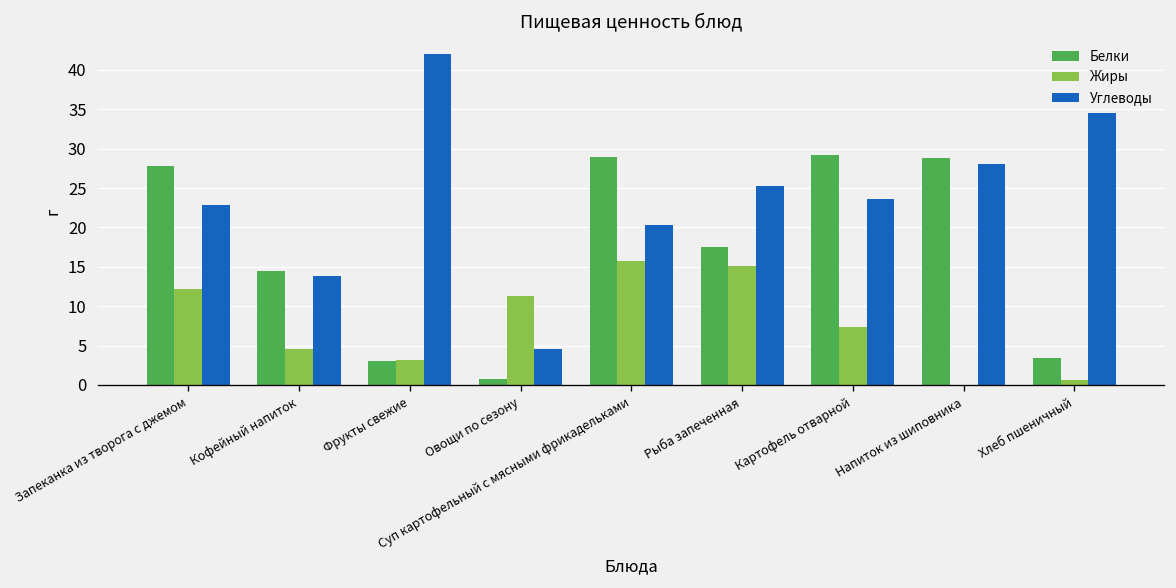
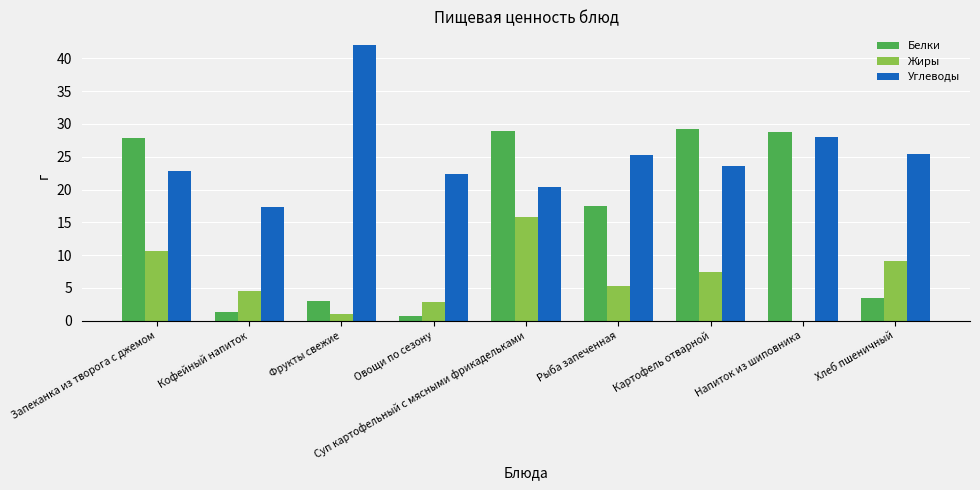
Жиры, Запеканка из творога с джемом: 12 -> 11
Белки, Кофейный напиток: 15 -> 1
Углеводы, Кофейный напиток: 14 -> 17
Жиры, Фрукты свежие: 3 -> 1
Жиры, Овощи по сезону: 11 -> 3
Углеводы, Овощи по сезону: 5 -> 22
Жиры, Рыба запеченная: 15 -> 5
Жиры, Хлеб пшеничный: 1 -> 9
Углеводы, Хлеб пшеничный: 35 -> 25
